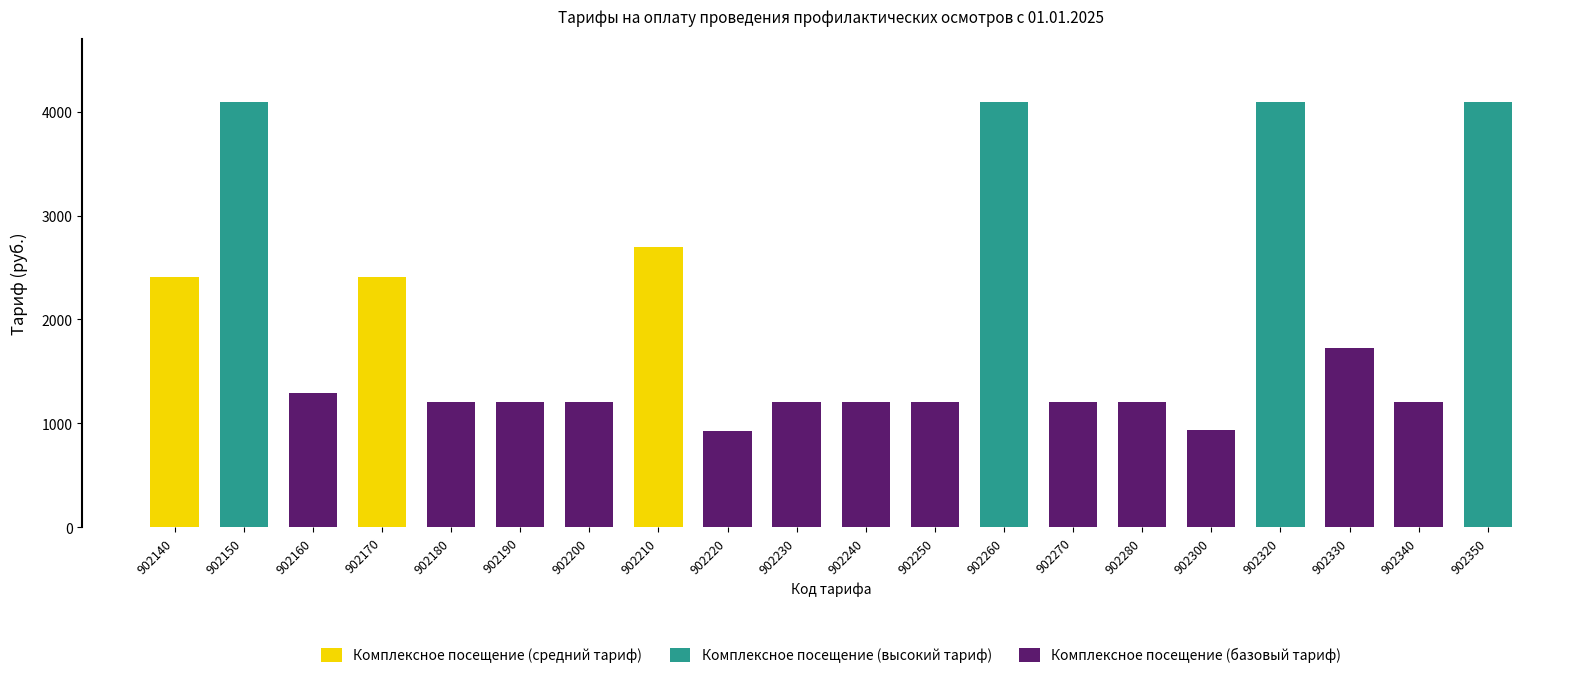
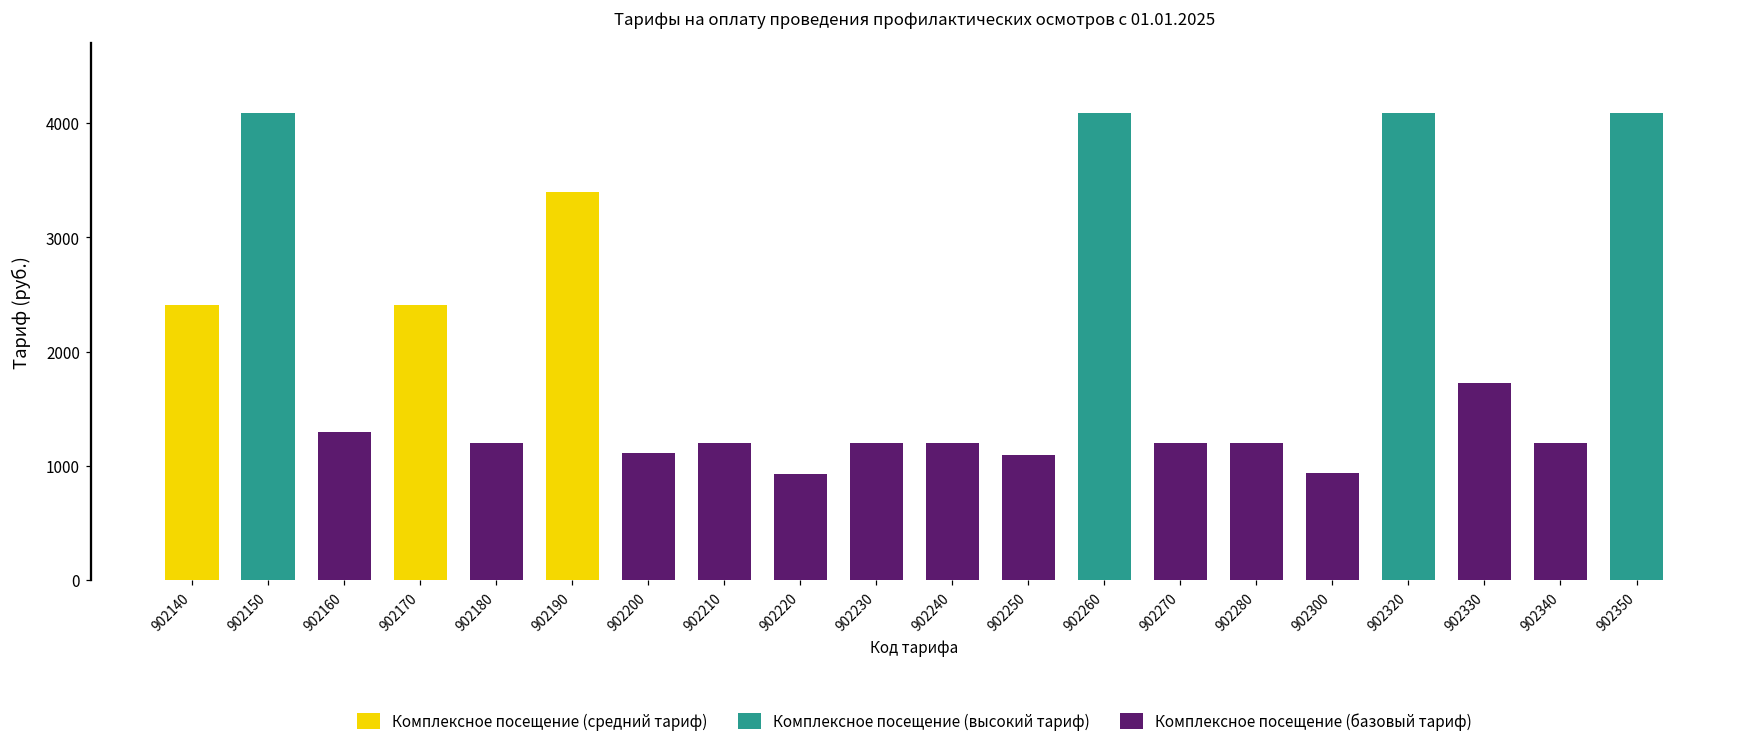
902190: 1200 -> 3400
902200: 1200 -> 1120
902210: 2690 -> 1200
902250: 1200 -> 1090
